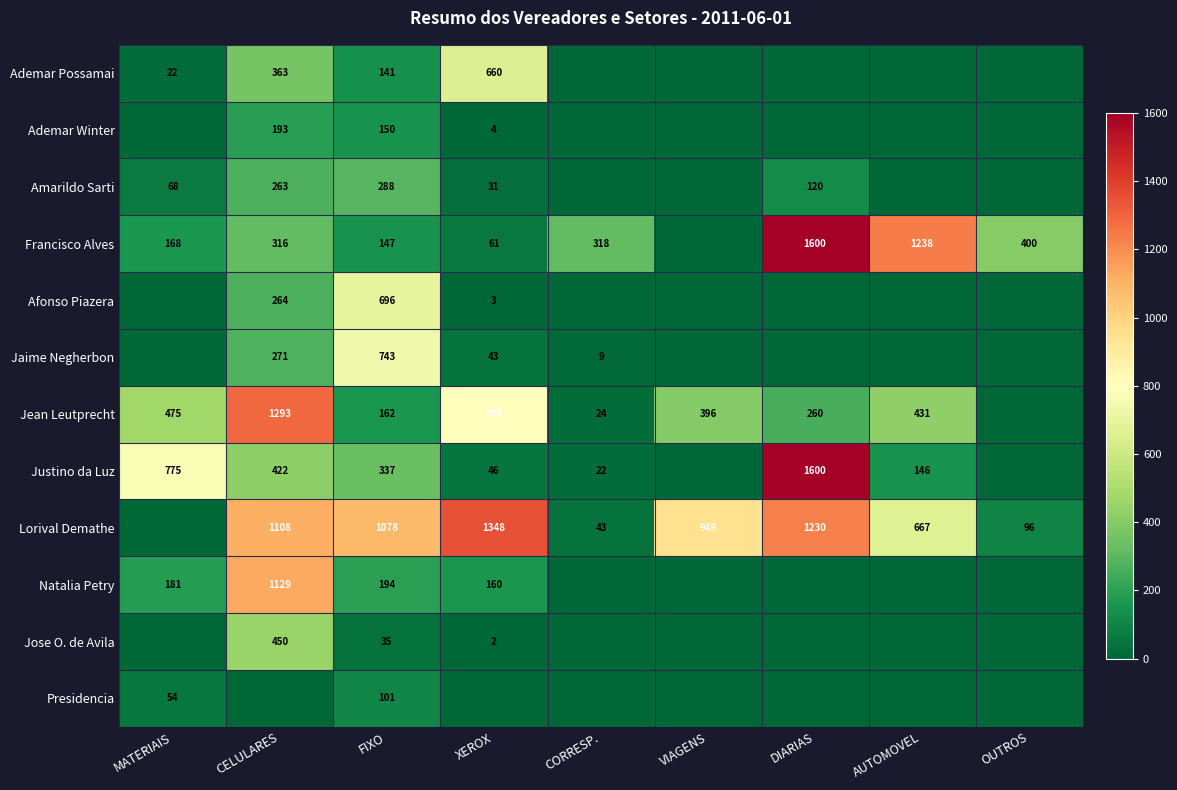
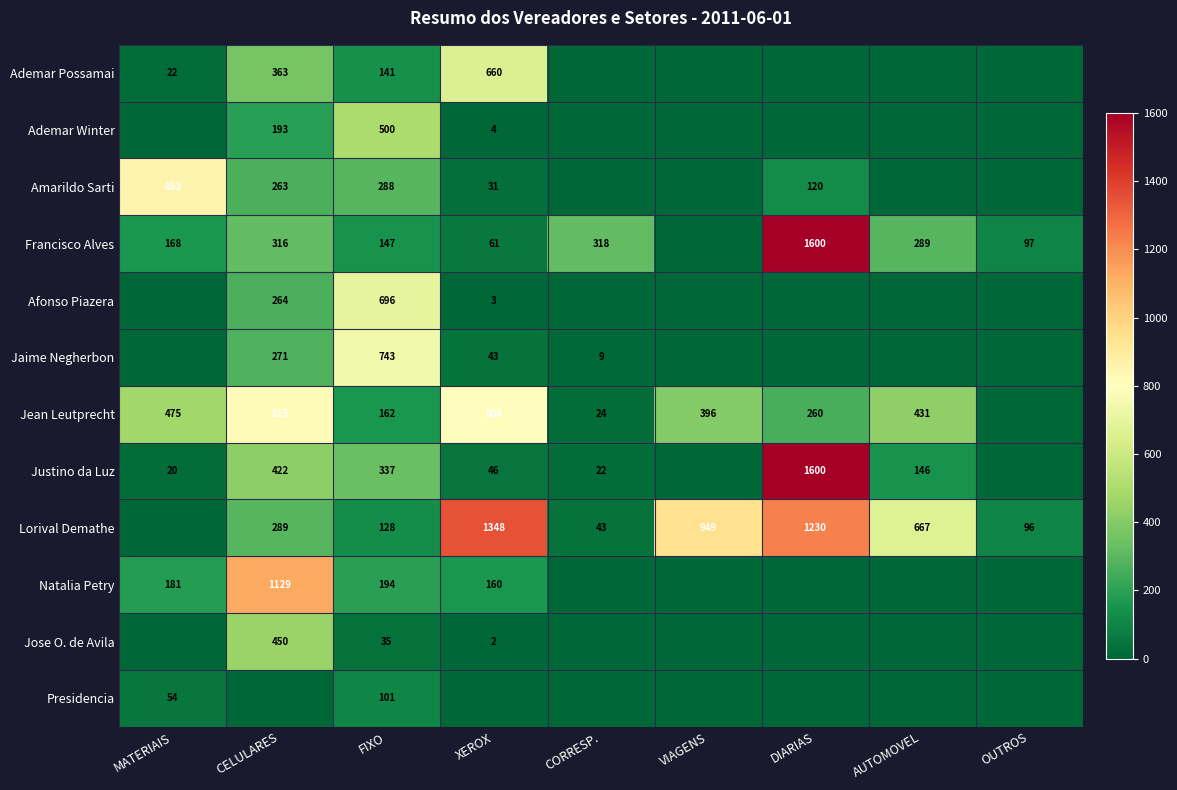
Ademar Winter, FIXO: 150 -> 500
Amarildo Sarti, MATERIAIS: 68 -> 853
Francisco Alves, AUTOMOVEL: 1238 -> 289
Francisco Alves, OUTROS: 400 -> 97
Jean Leutprecht, CELULARES: 1293 -> 815
Justino da Luz, MATERIAIS: 775 -> 20
Lorival Demathe, CELULARES: 1108 -> 289
Lorival Demathe, FIXO: 1078 -> 128
